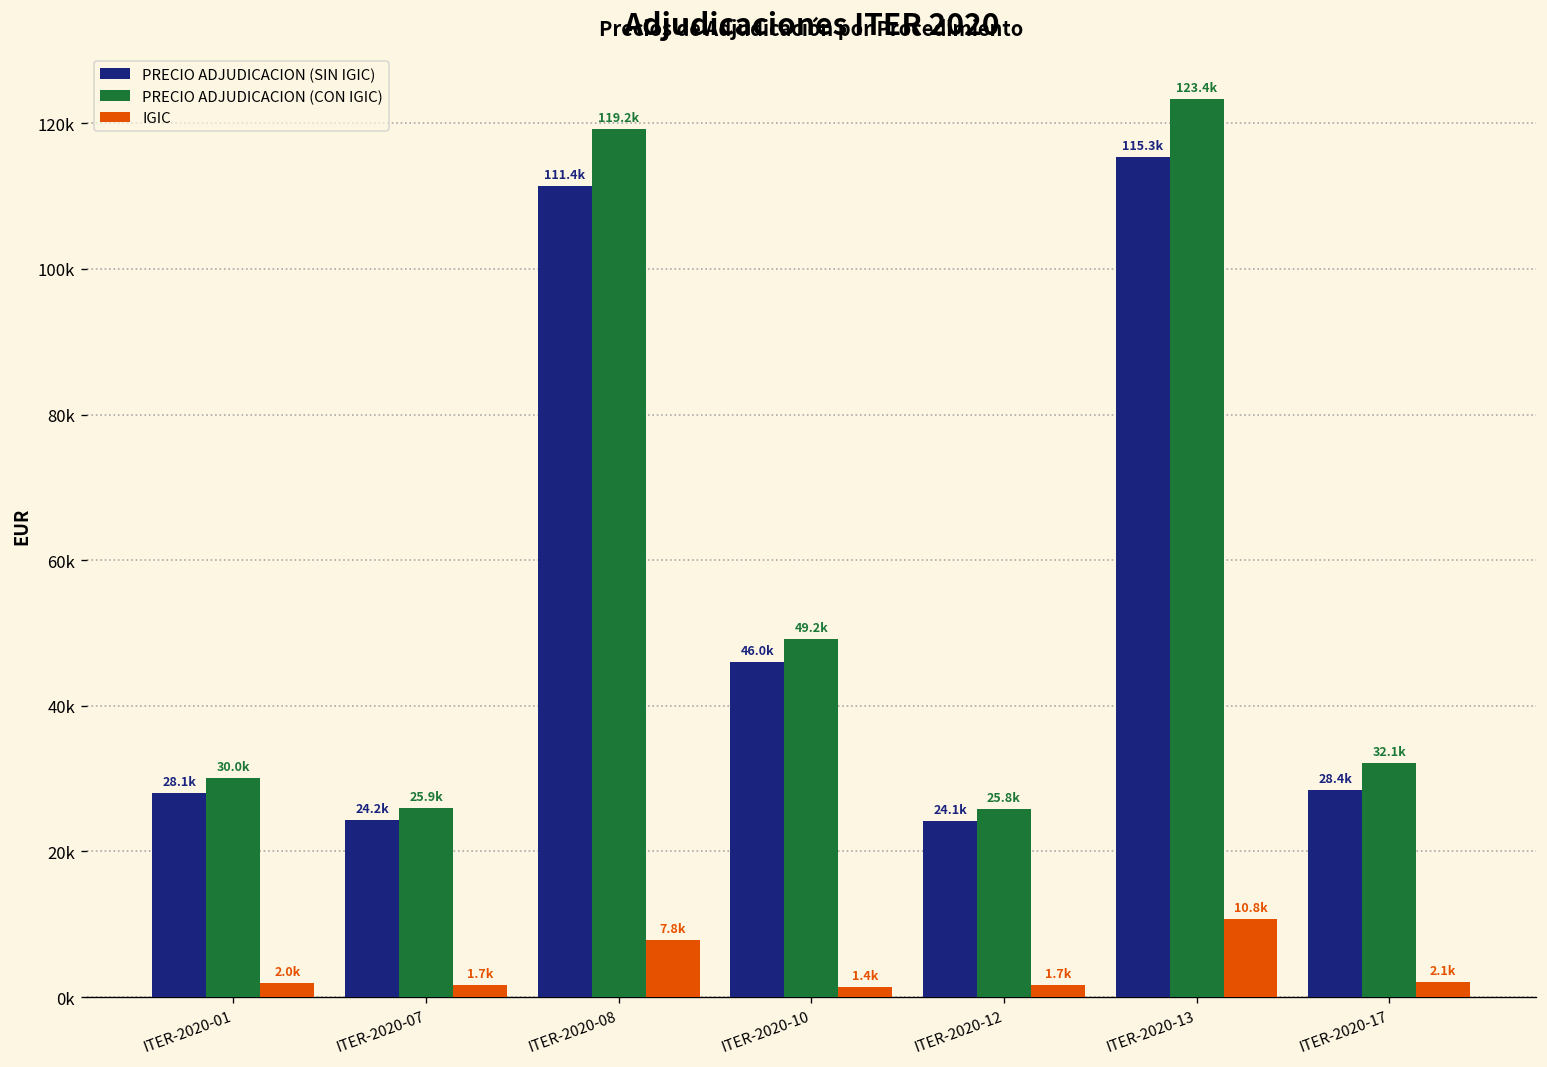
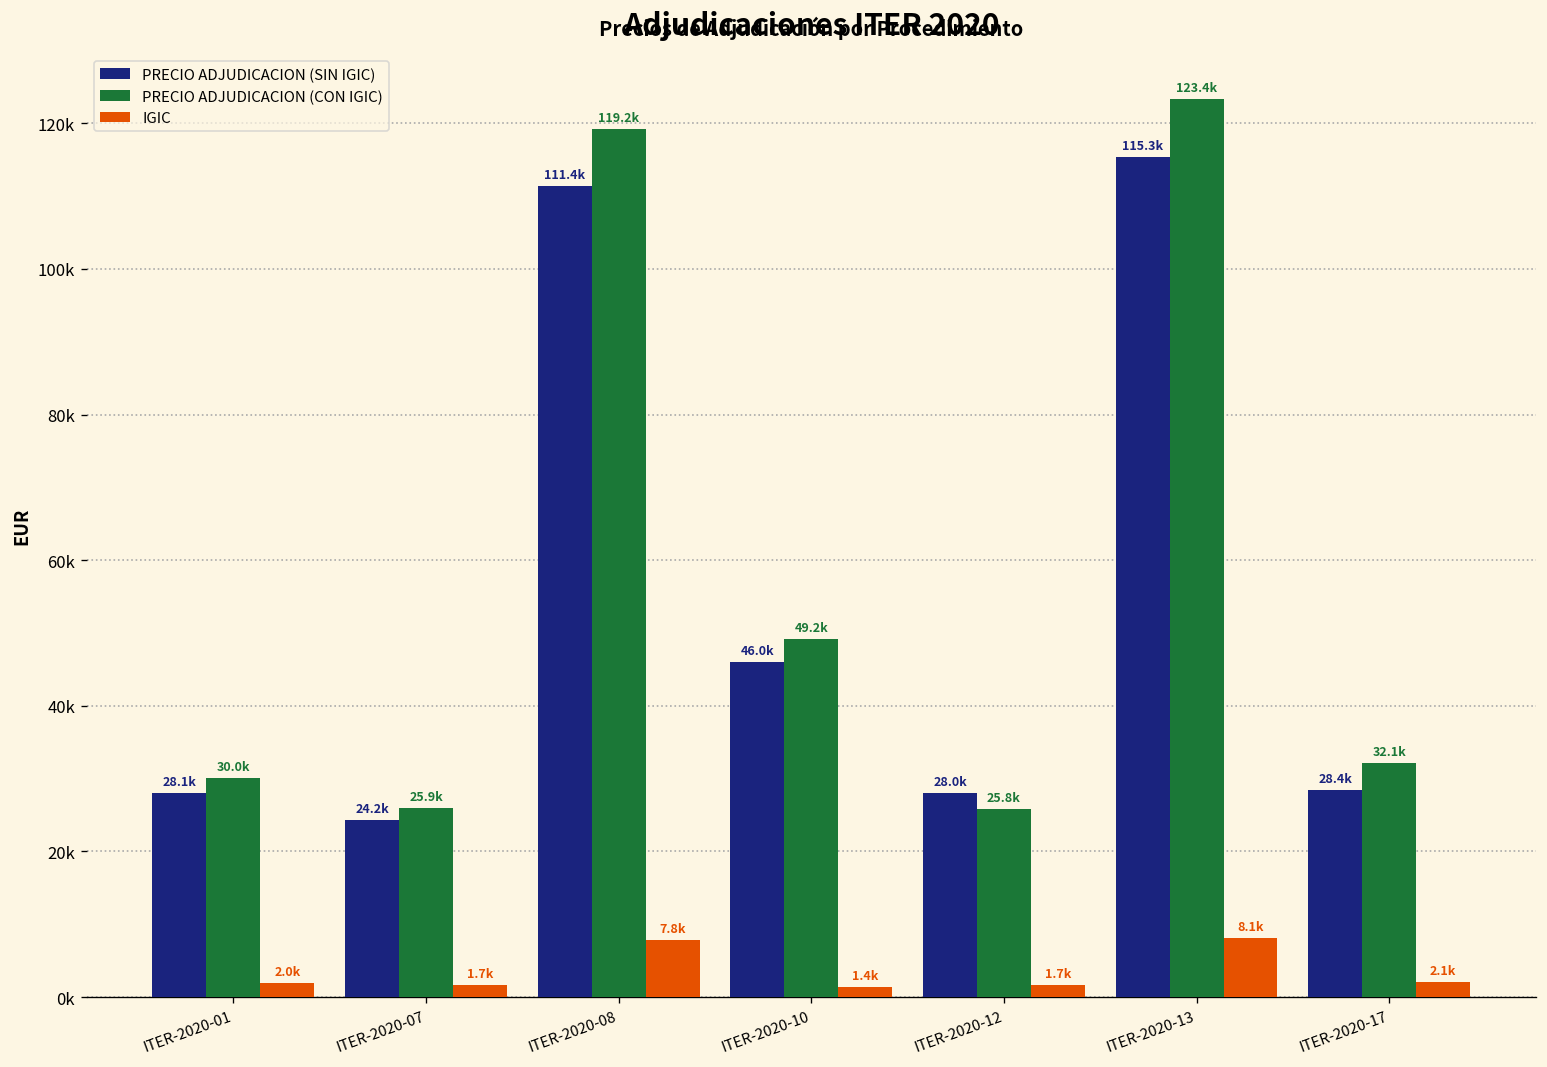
PRECIO ADJUDICACION (SIN IGIC), ITER-2020-12: 24.1k -> 28.0k
IGIC, ITER-2020-13: 10.8k -> 8.1k
